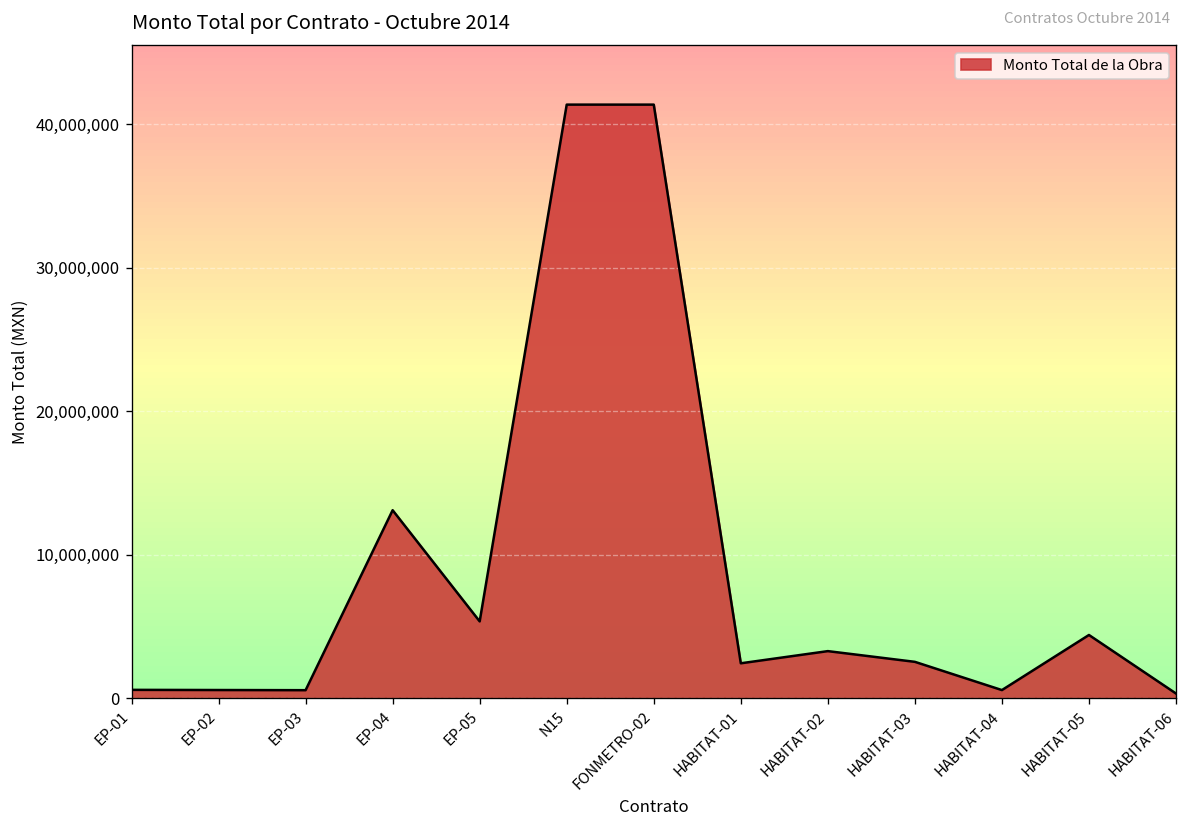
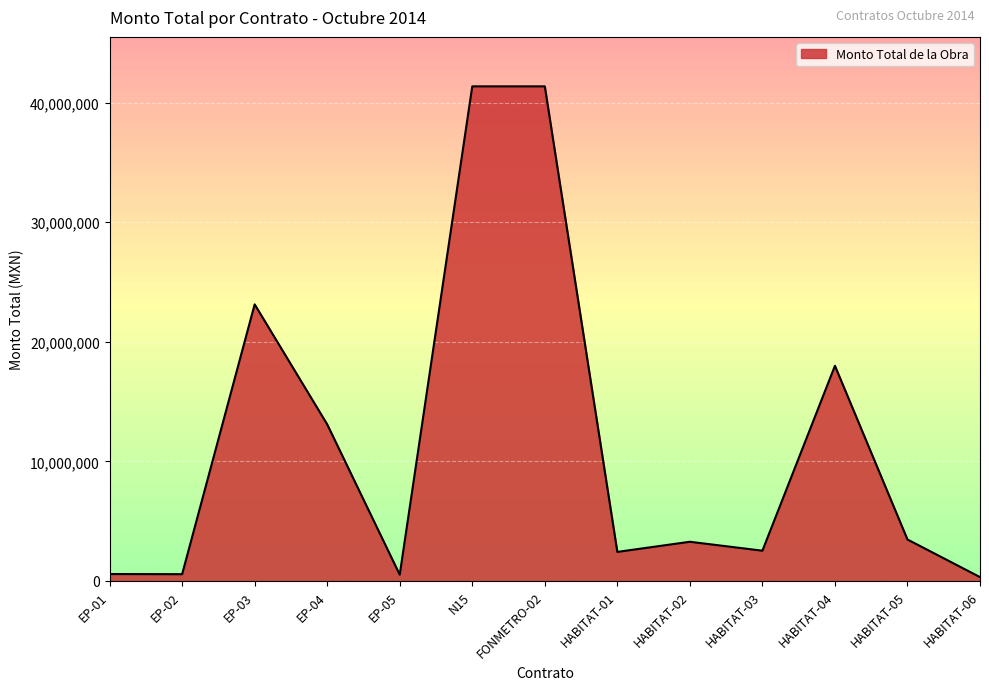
EP-03: 600,000 -> 23,100,000
EP-05: 5,300,000 -> 500,000
HABITAT-04: 600,000 -> 18,000,000
HABITAT-05: 4,400,000 -> 3,500,000
